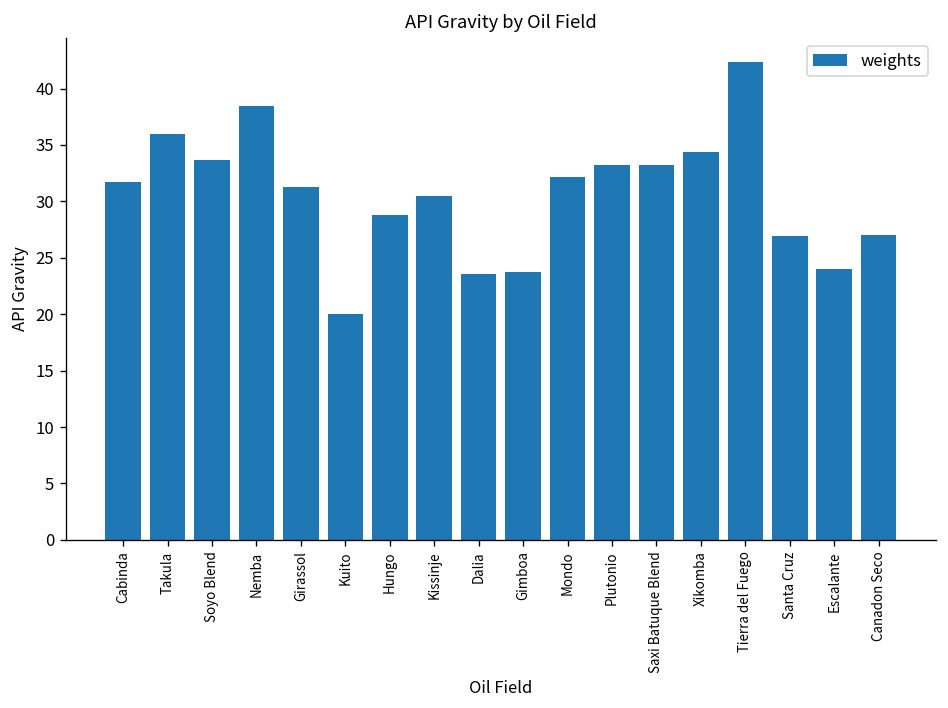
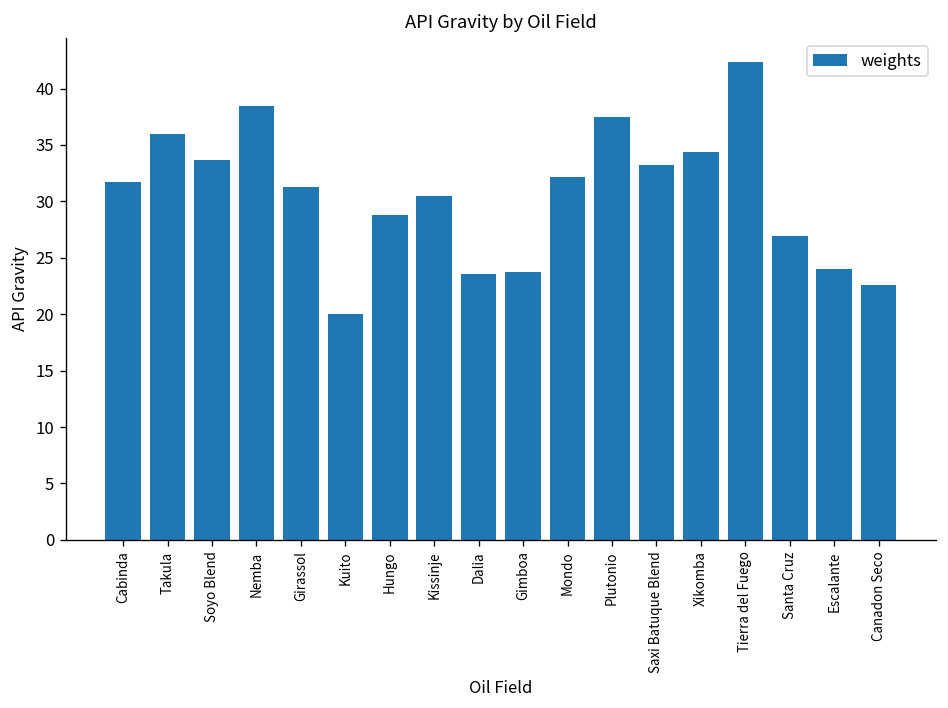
Plutonio: 33 -> 38
Canadon Seco: 27 -> 23
